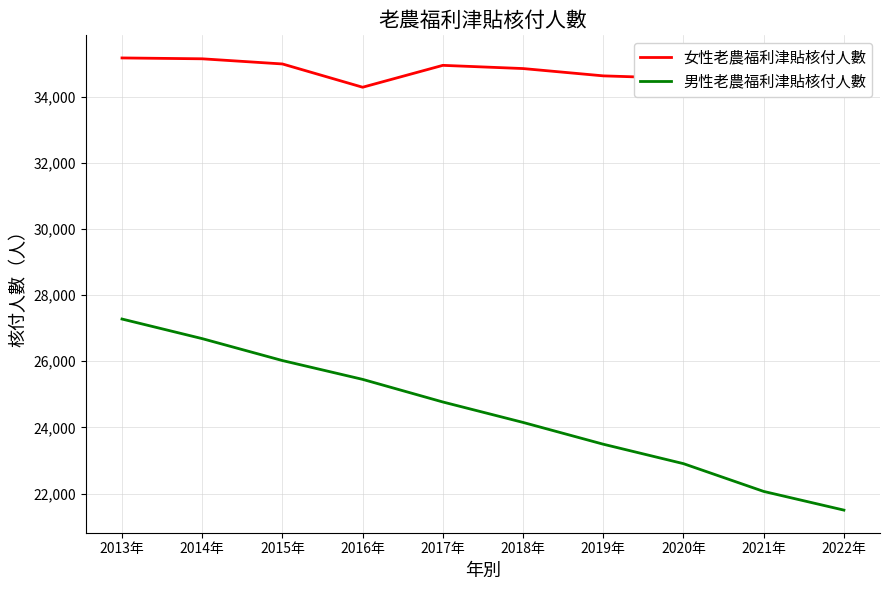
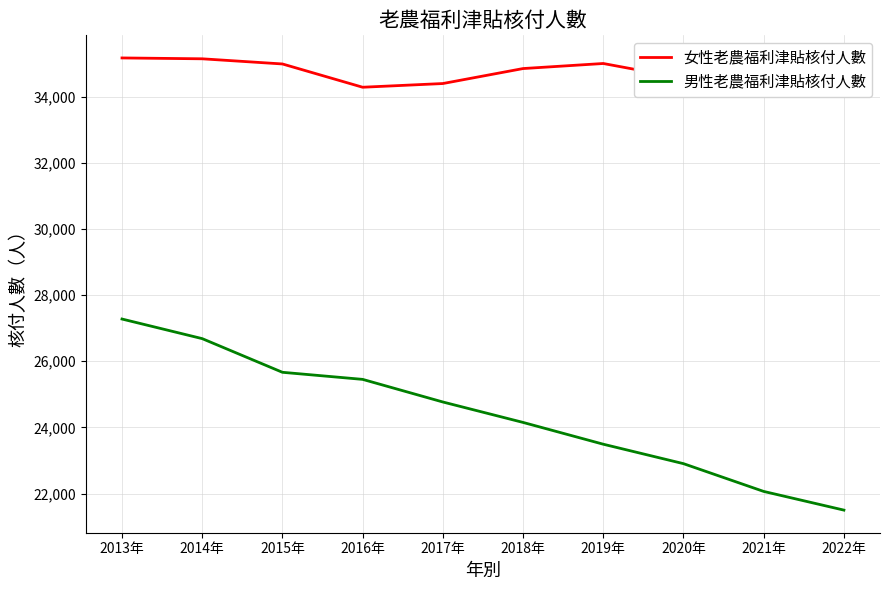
男性老農福利津貼核付人數, 2015年: 26,000 -> 25,700
女性老農福利津貼核付人數, 2017年: 34,900 -> 34,400
女性老農福利津貼核付人數, 2019年: 34,600 -> 35,000
